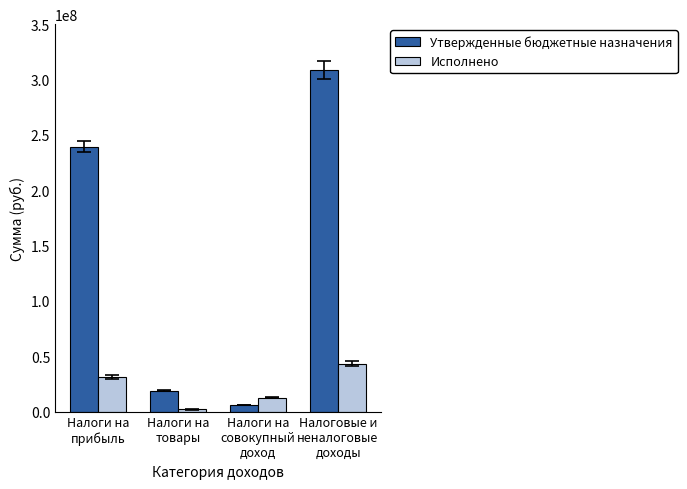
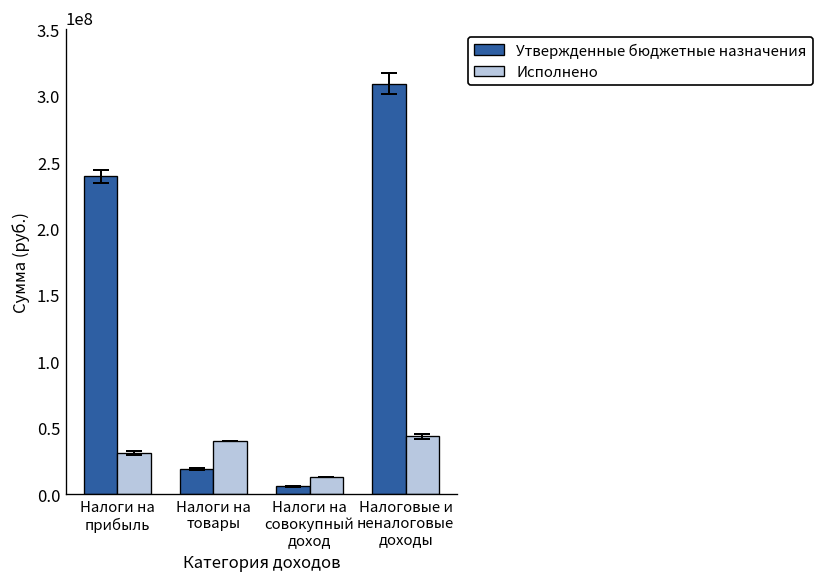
Исполнено, Налоги на товары: 2000000 -> 40000000
